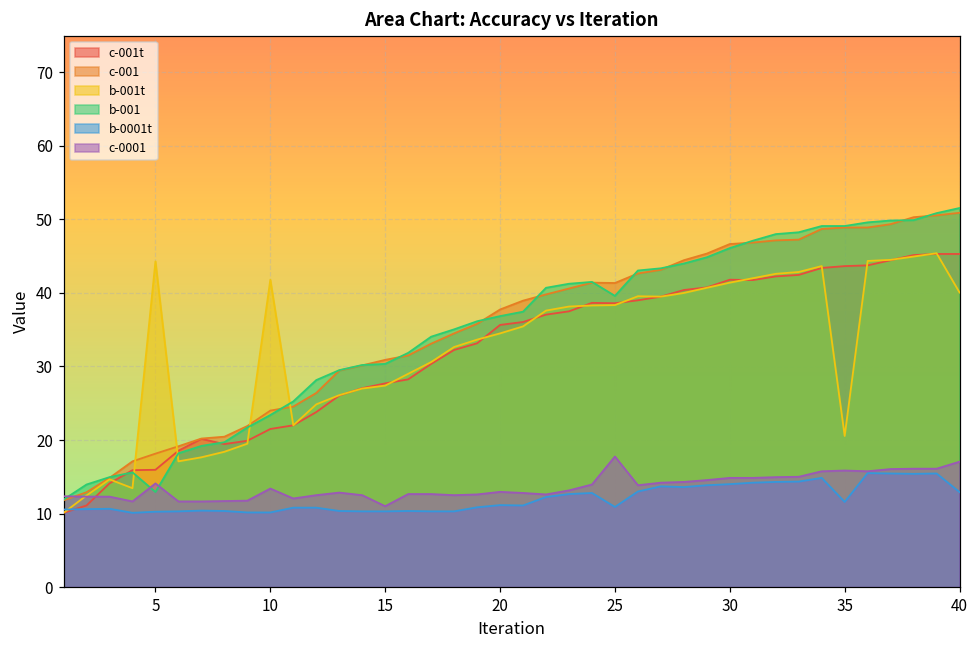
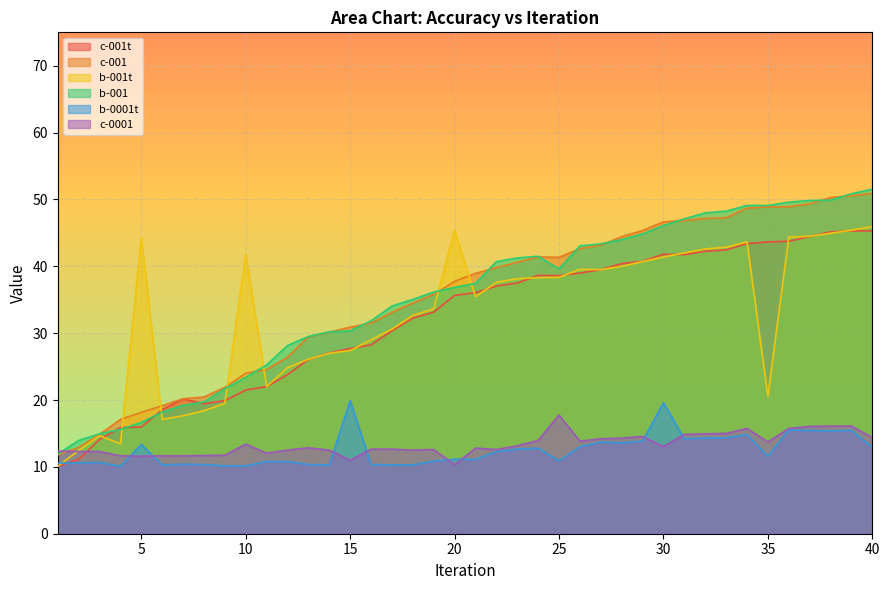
b-001, 5: 13 -> 17
b-0001t, 5: 10 -> 13
c-0001, 5: 14 -> 12
b-0001t, 15: 10 -> 20
b-001t, 20: 35 -> 45
c-0001, 20: 13 -> 10
b-0001t, 30: 14 -> 20
c-0001, 30: 15 -> 13
c-0001, 35: 16 -> 14
b-001t, 40: 40 -> 46
c-0001, 40: 17 -> 14
